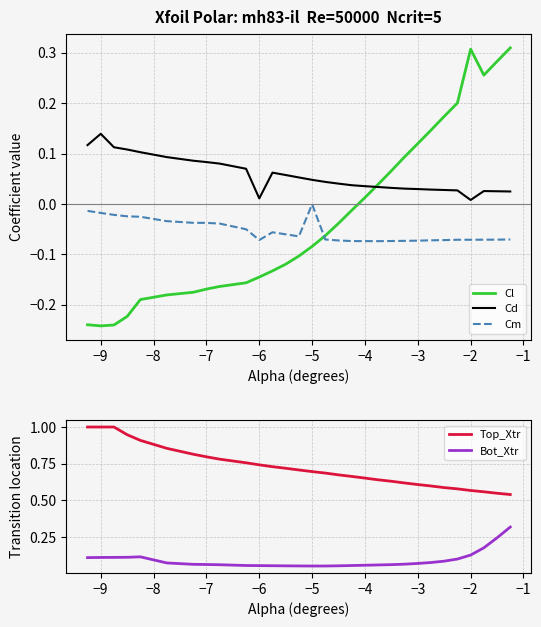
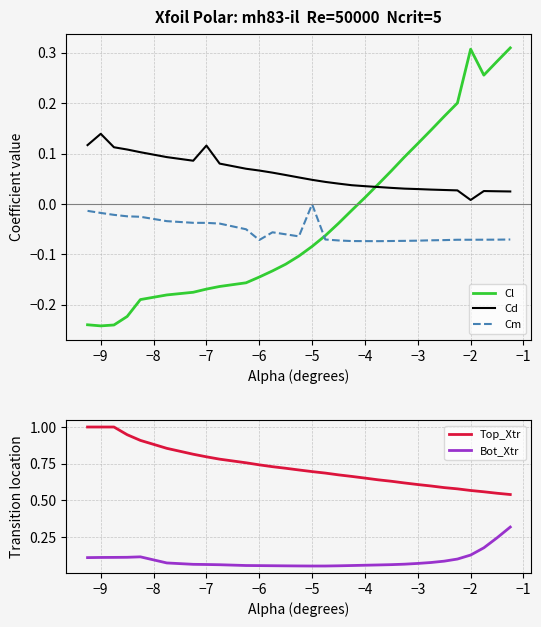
Xfoil Polar: mh83-il Re=50000 Ncrit=5, Cd, −7: 0.08 -> 0.12
Xfoil Polar: mh83-il Re=50000 Ncrit=5, Cd, −6: 0.01 -> 0.07
